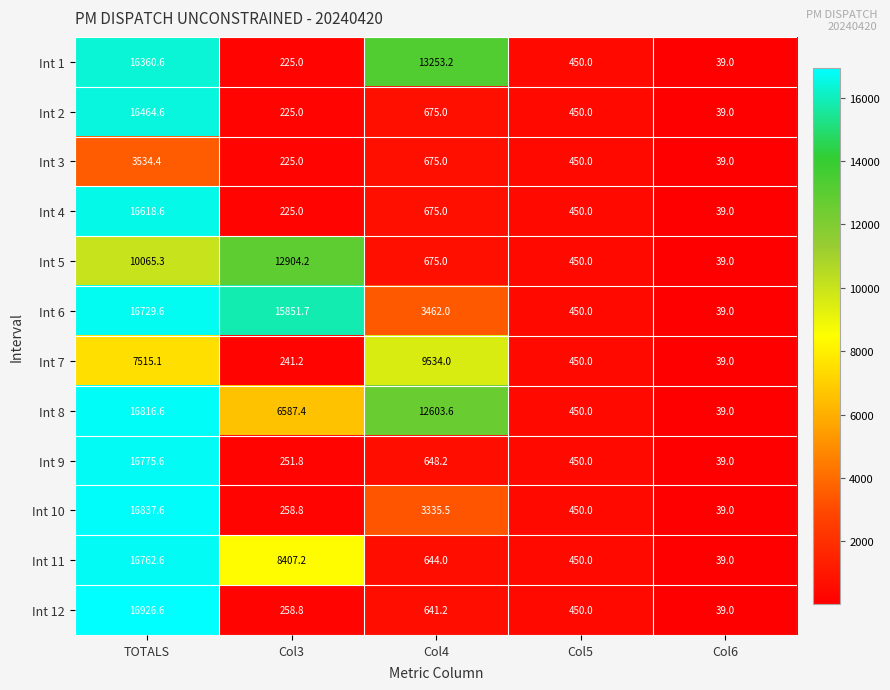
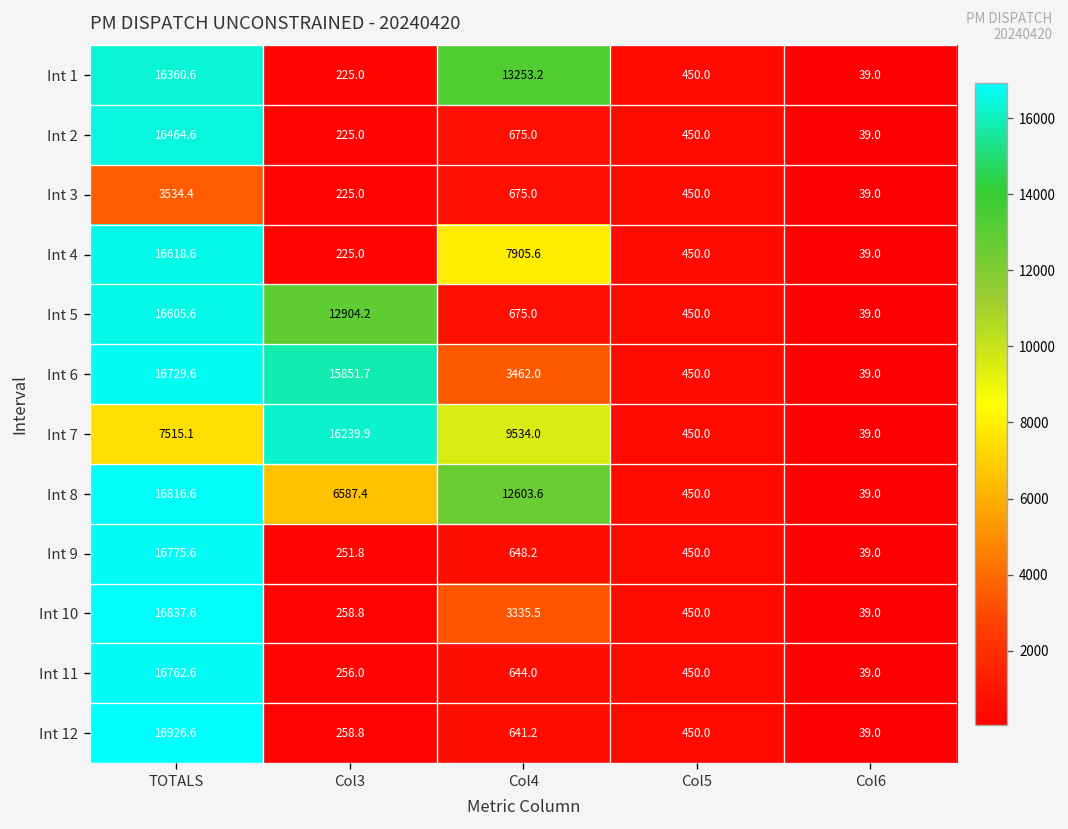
Int 4, Col4: 675.0 -> 7905.6
Int 5, TOTALS: 10065.3 -> 16605.6
Int 7, Col3: 241.2 -> 16239.9
Int 11, Col3: 8407.2 -> 256.0
